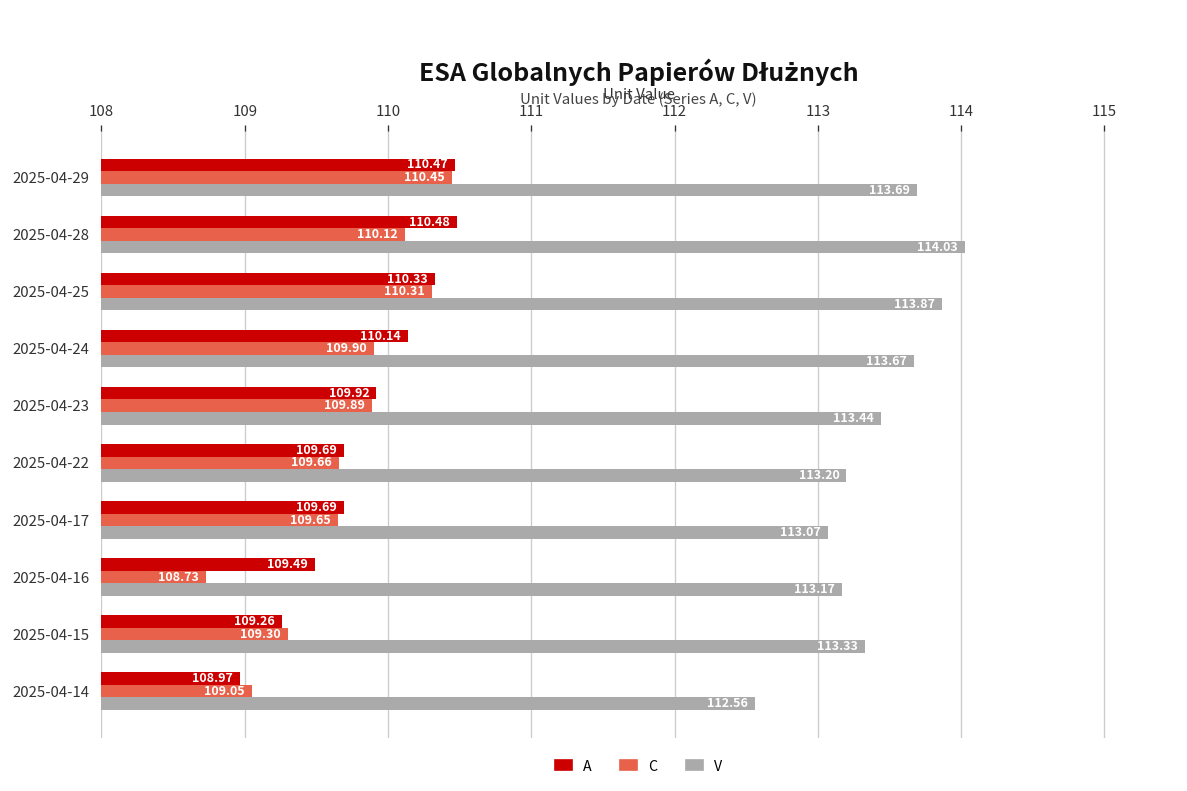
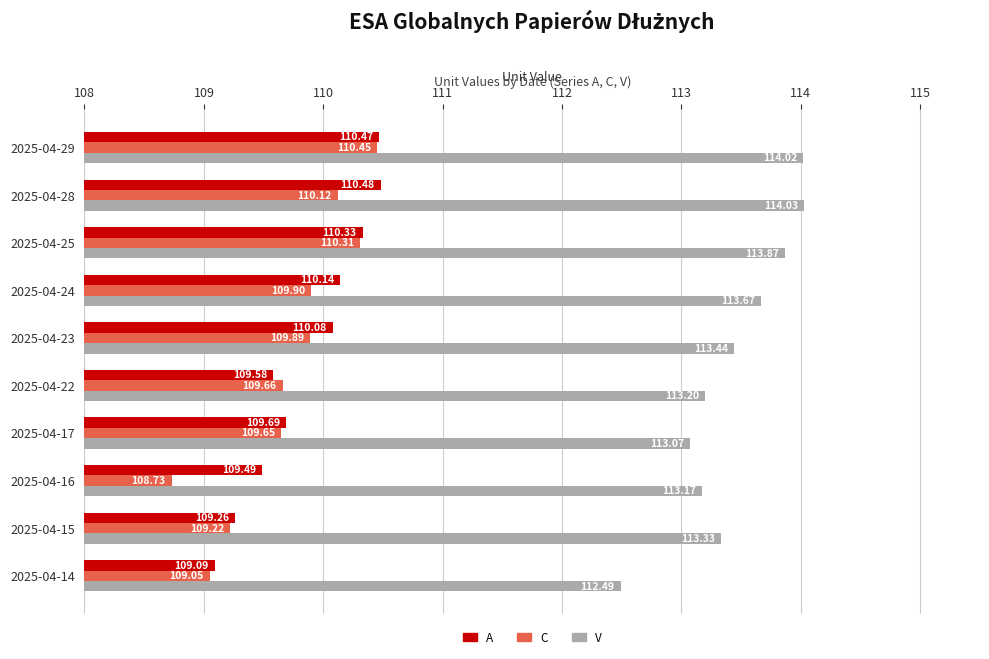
V, 2025-04-29: 113.69 -> 114.02
A, 2025-04-23: 109.92 -> 110.08
A, 2025-04-22: 109.69 -> 109.58
C, 2025-04-15: 109.30 -> 109.22
A, 2025-04-14: 108.97 -> 109.09
V, 2025-04-14: 112.56 -> 112.49
